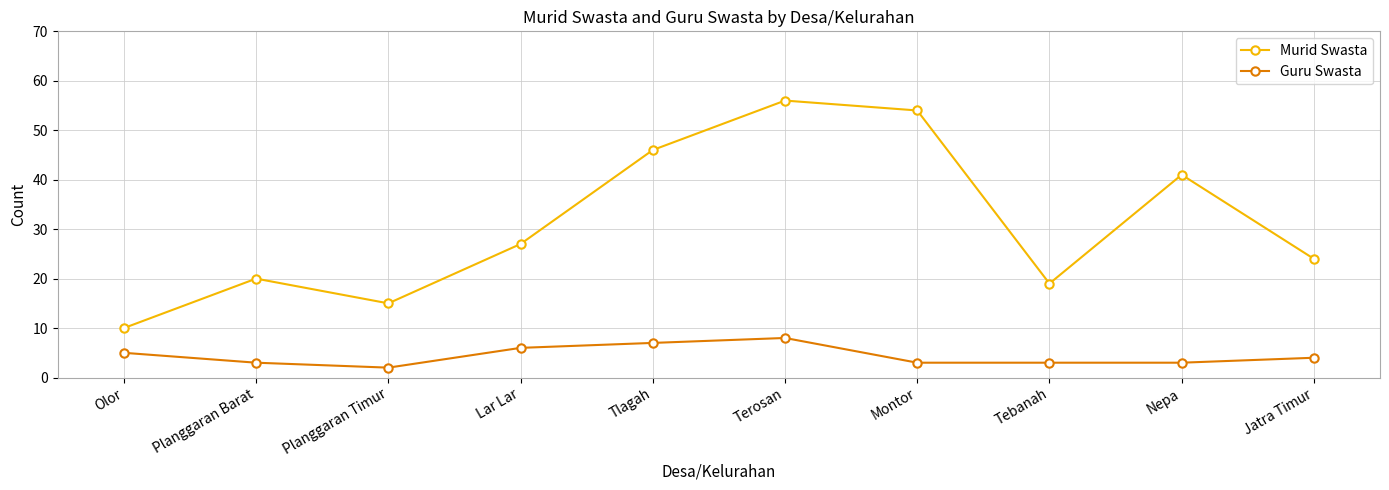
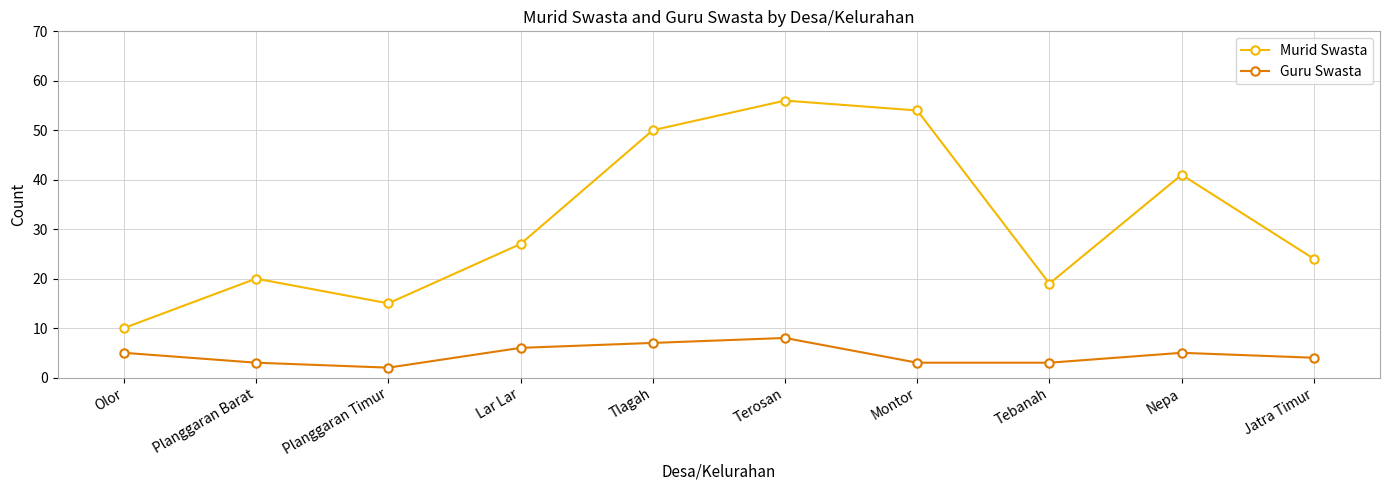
Murid Swasta, Tlagah: 46 -> 50
Guru Swasta, Nepa: 3 -> 5
